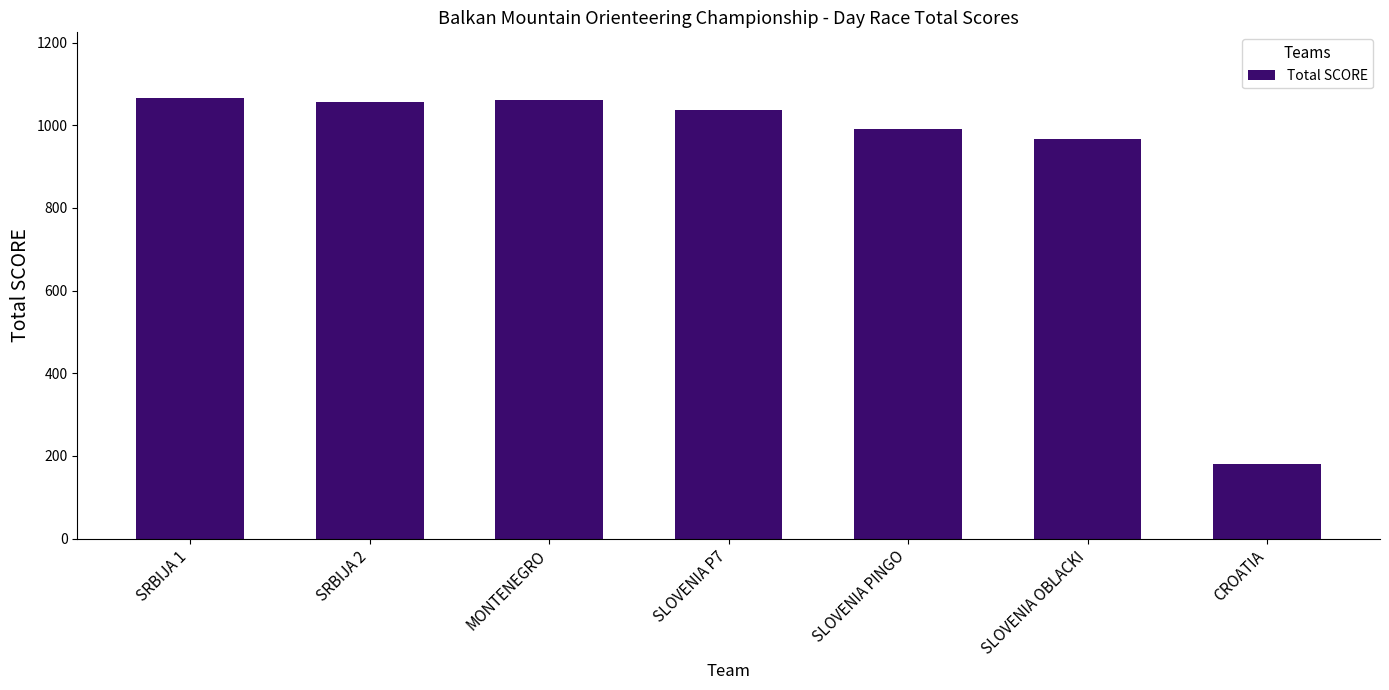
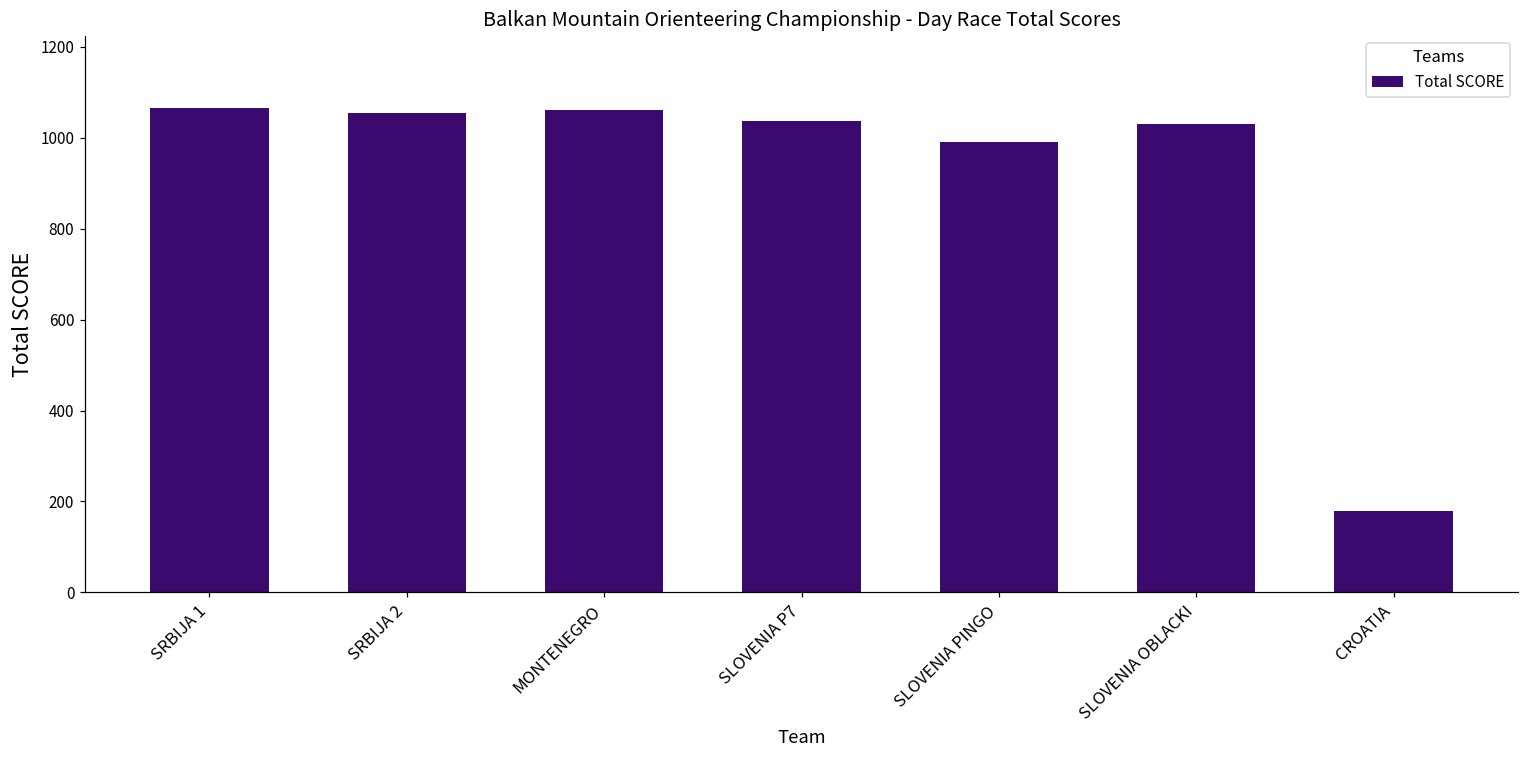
SLOVENIA OBLACKI: 970 -> 1030
